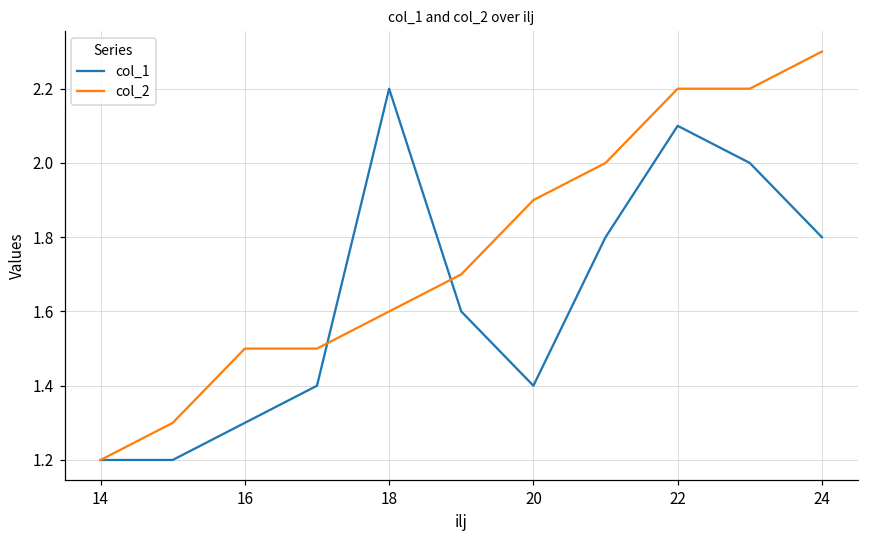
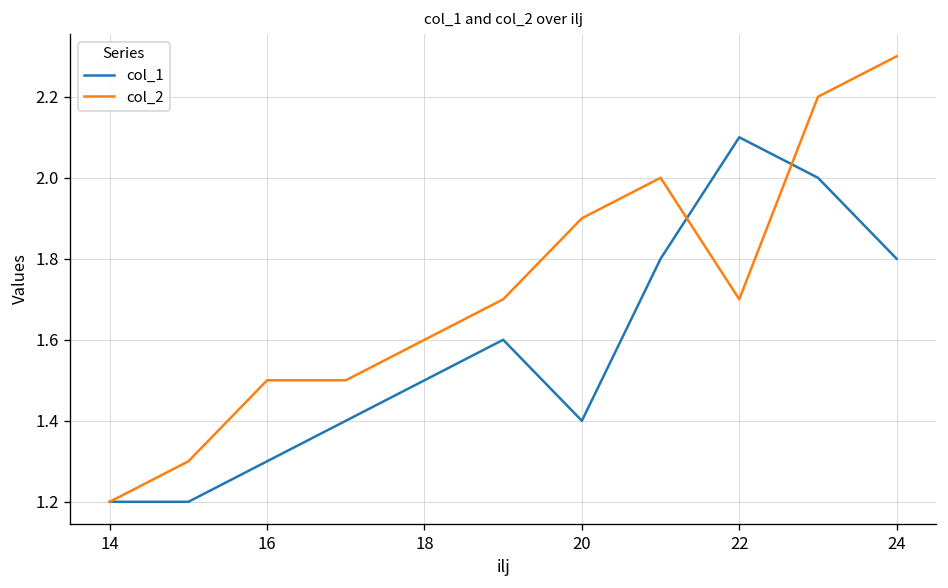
col_1, 18: 2.2 -> 1.5
col_2, 22: 2.2 -> 1.7
